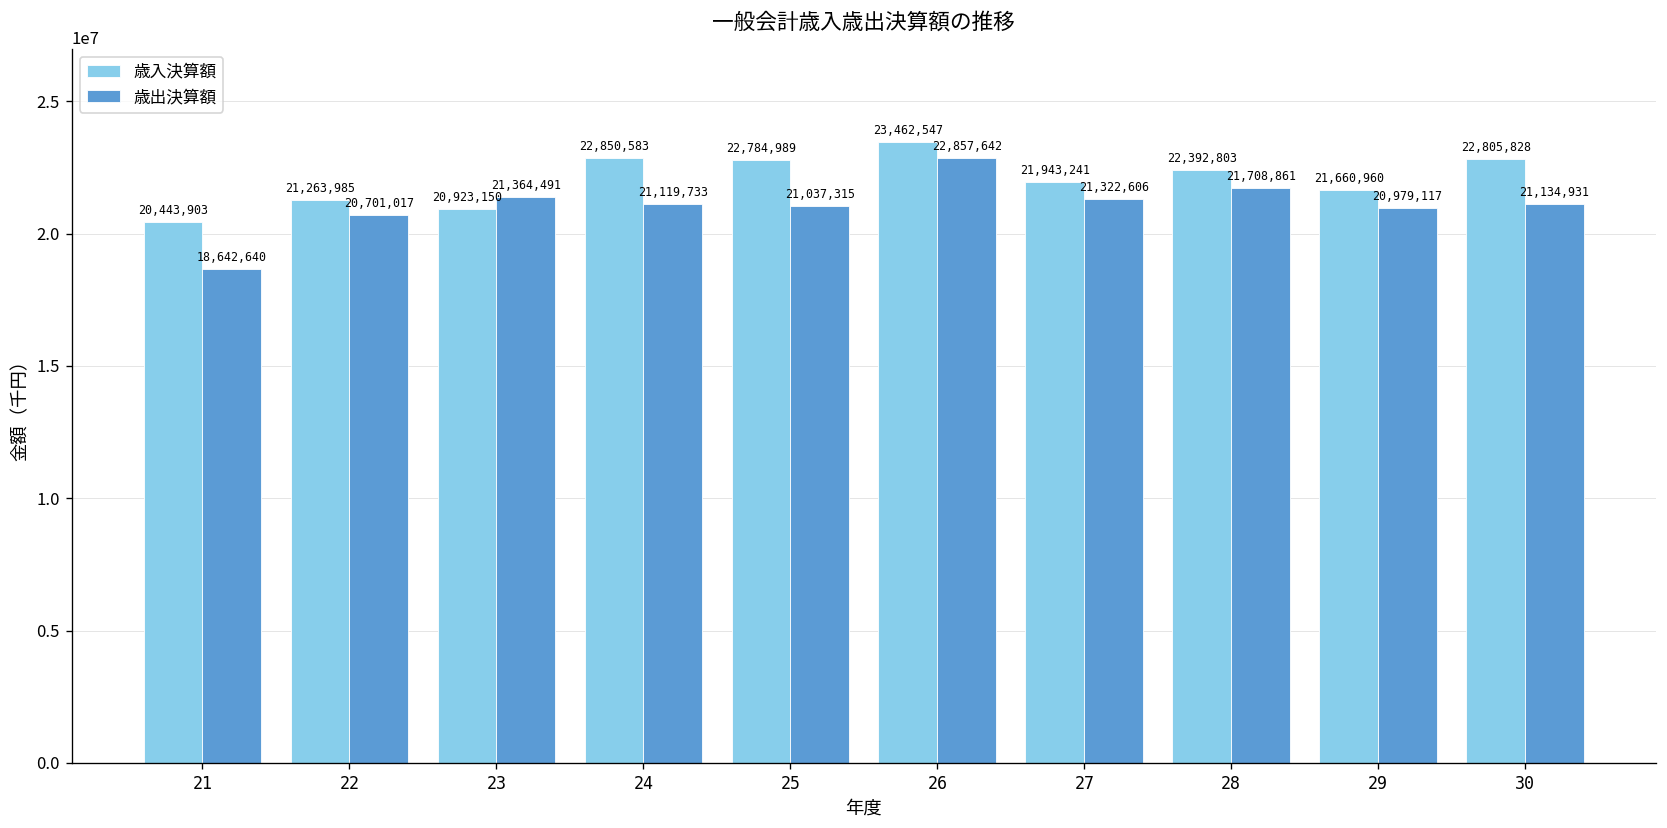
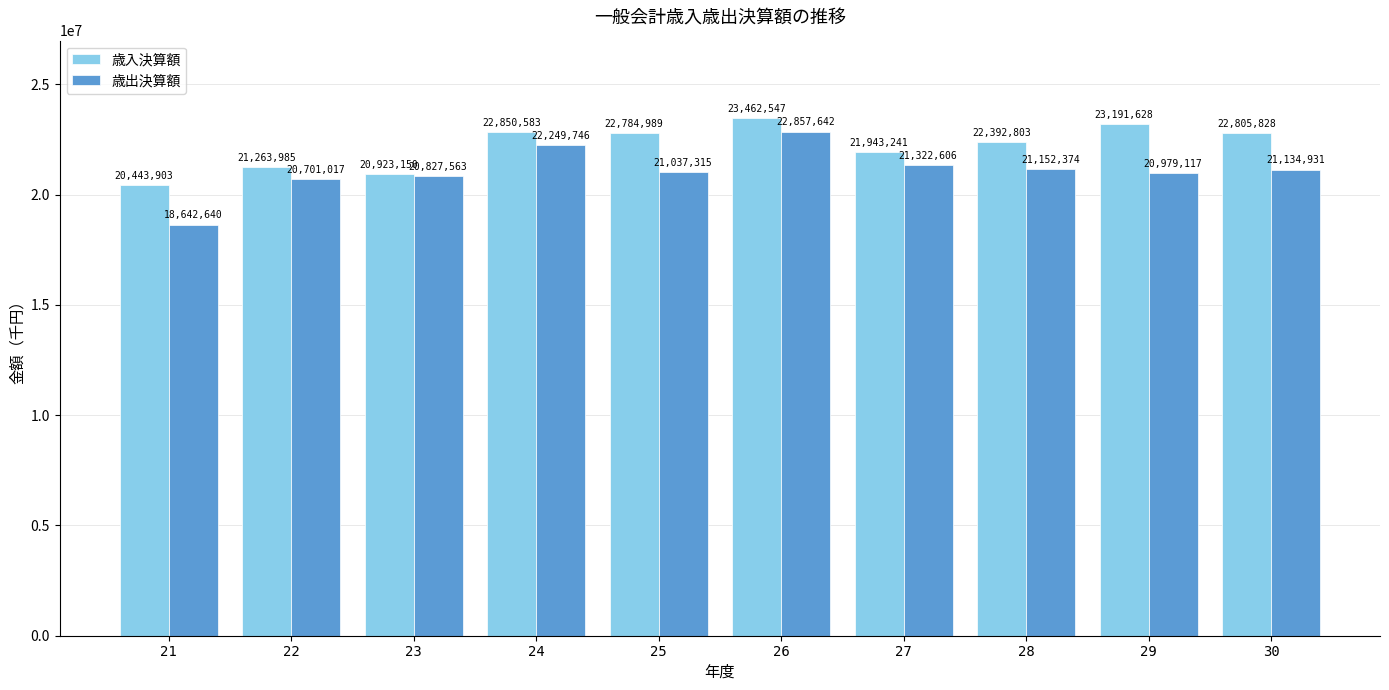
歳出決算額, 23: 21,364,491 -> 20,827,563
歳出決算額, 24: 21,119,733 -> 22,249,746
歳出決算額, 28: 21,708,861 -> 21,152,374
歳入決算額, 29: 21,660,960 -> 23,191,628
